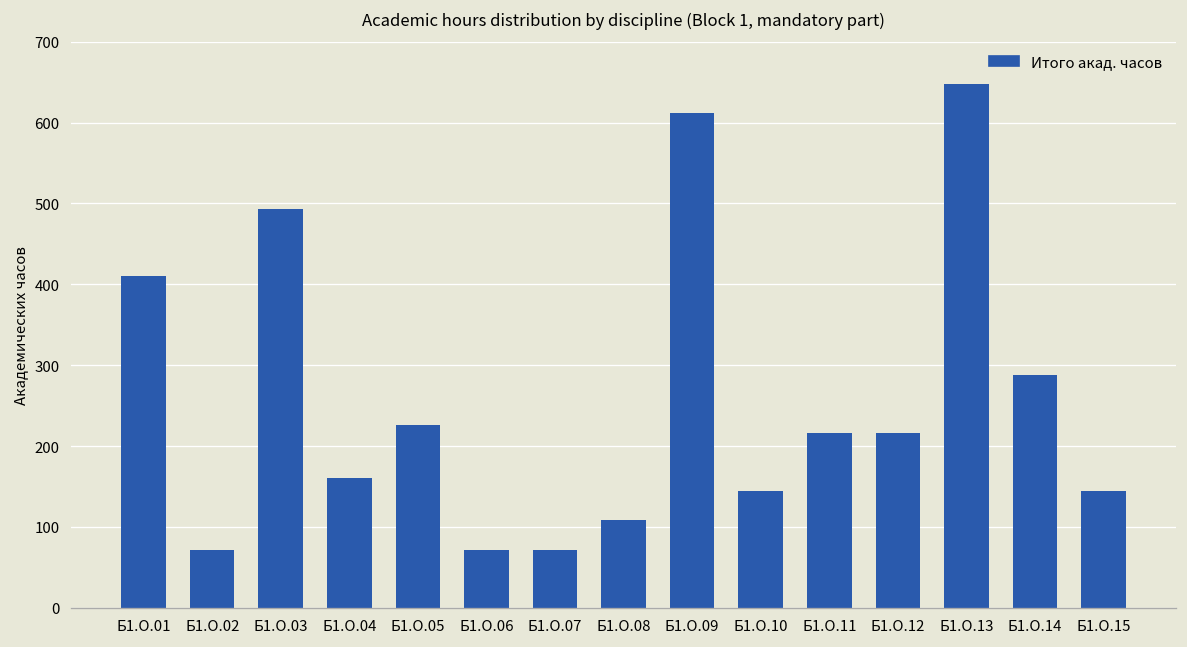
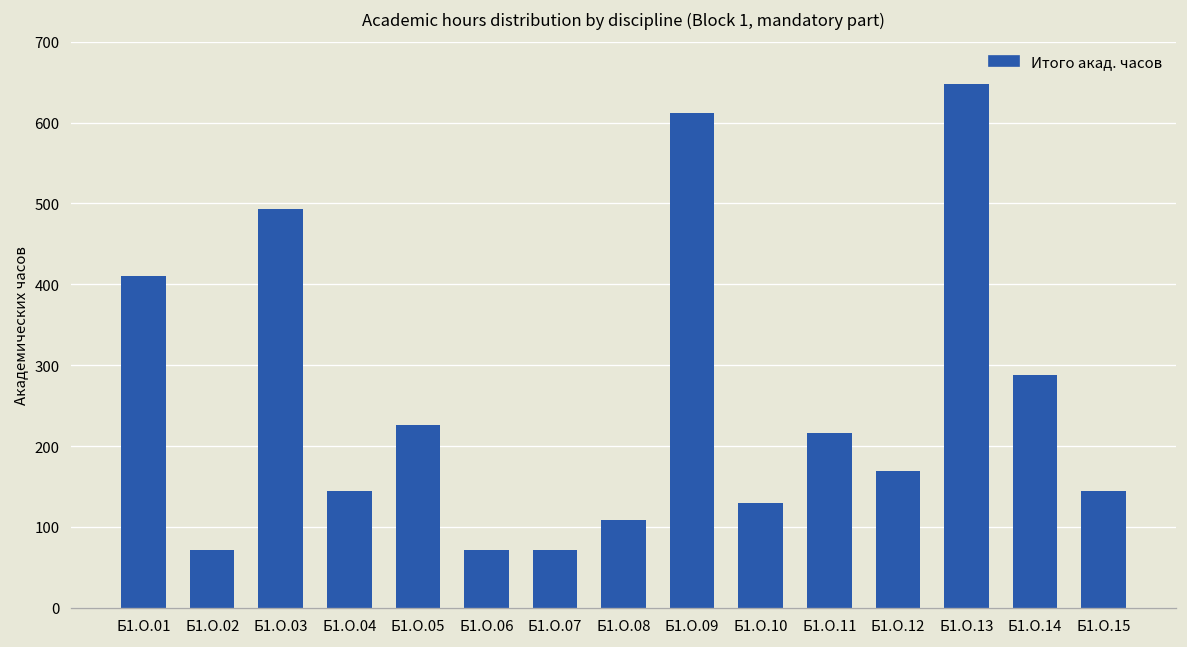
Б1.О.04: 160 -> 140
Б1.О.10: 140 -> 130
Б1.О.12: 220 -> 170
